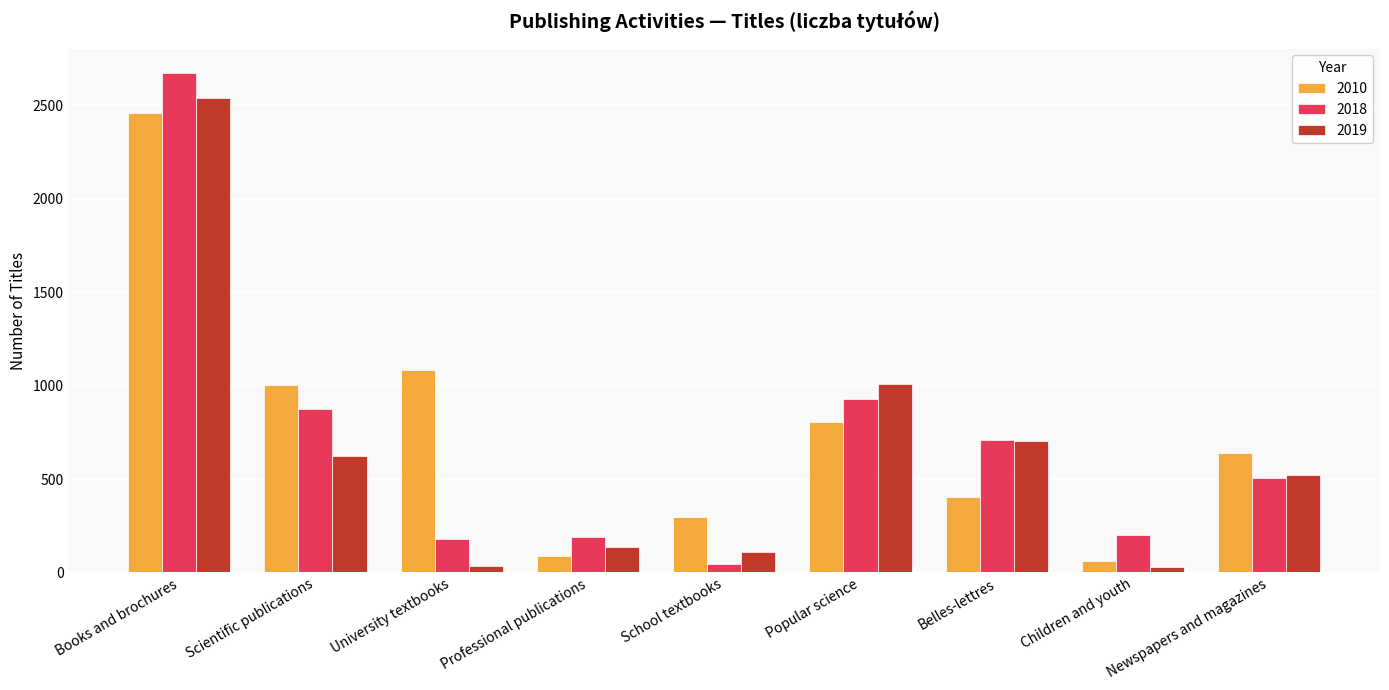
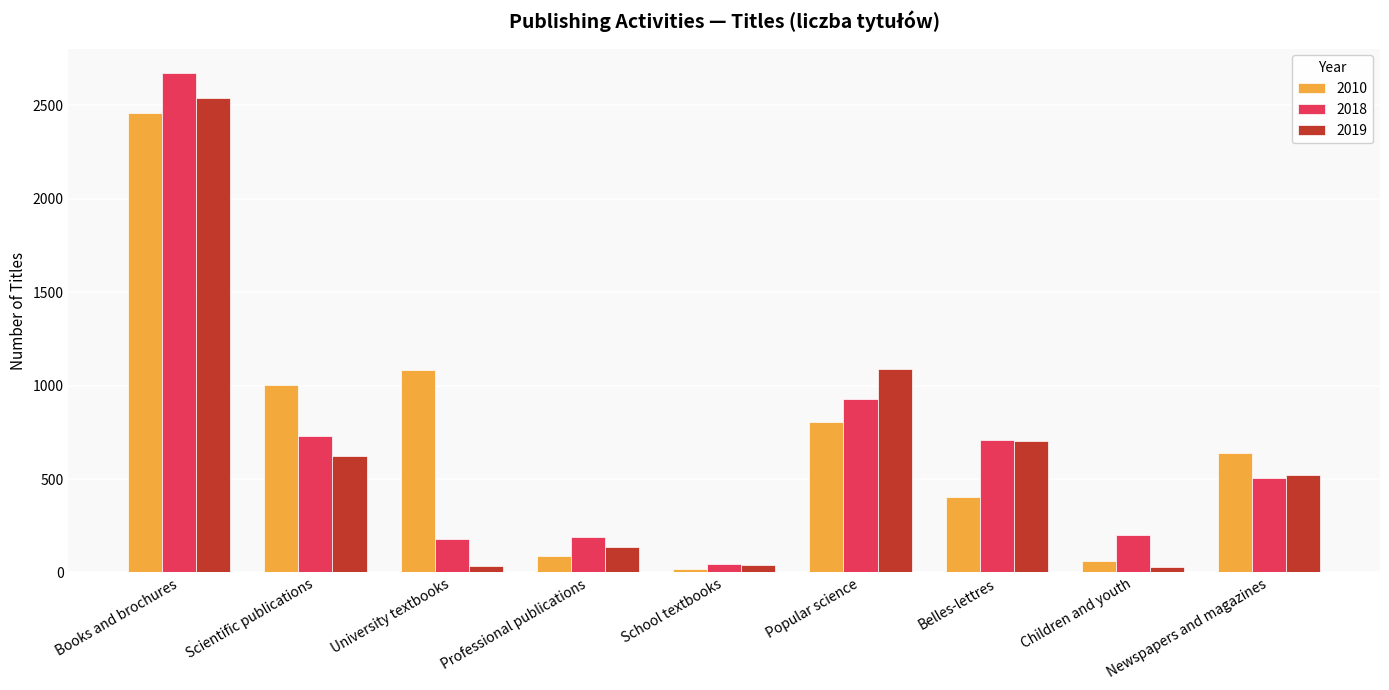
2018, Scientific publications: 880 -> 730
2010, School textbooks: 300 -> 20
2019, School textbooks: 110 -> 40
2019, Popular science: 1010 -> 1090
